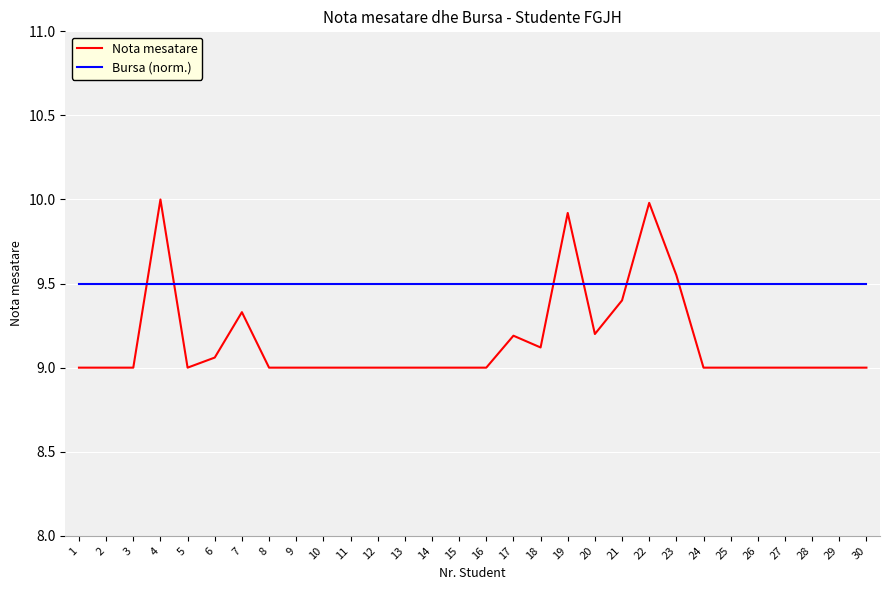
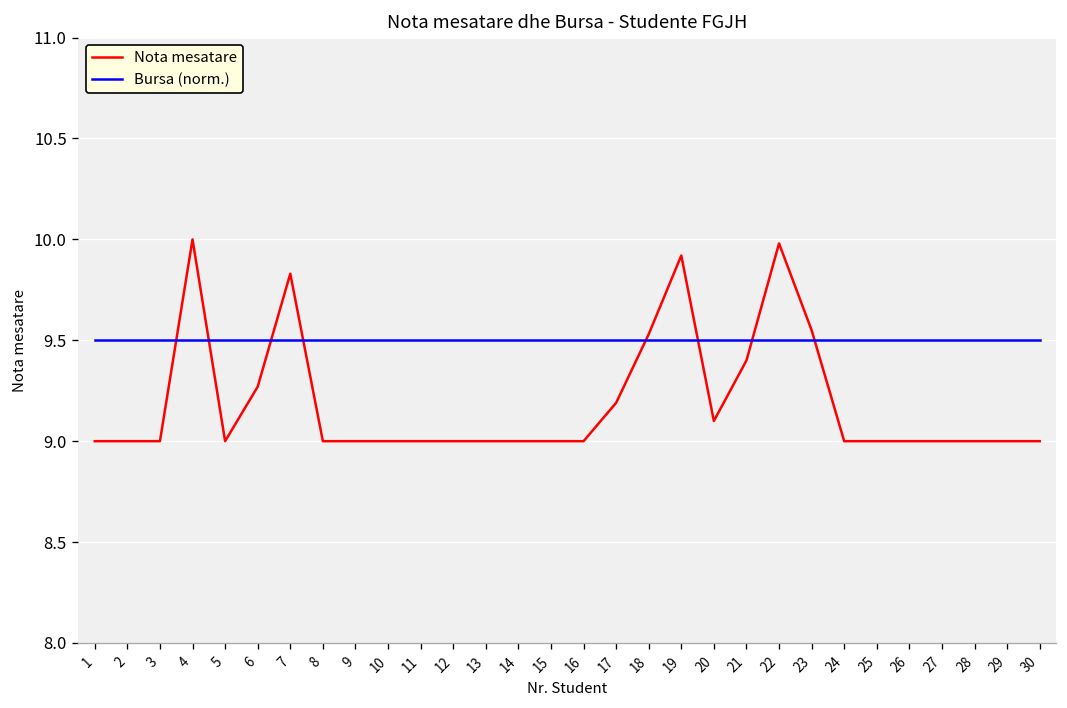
Nota mesatare, 6: 9.06 -> 9.27
Nota mesatare, 7: 9.33 -> 9.83
Nota mesatare, 18: 9.12 -> 9.53
Nota mesatare, 20: 9.2 -> 9.1
